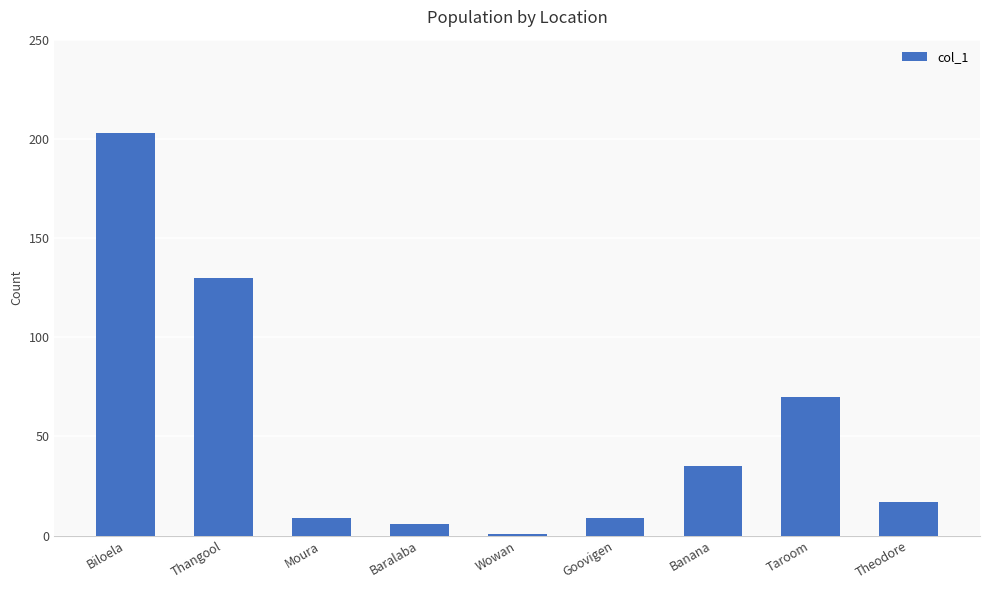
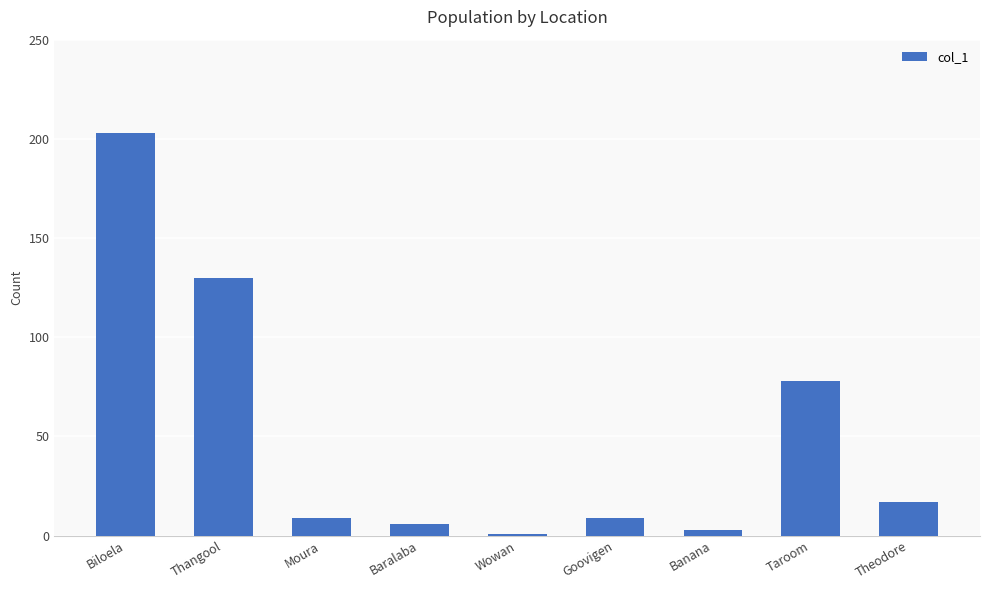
Banana: 35 -> 3
Taroom: 70 -> 78
